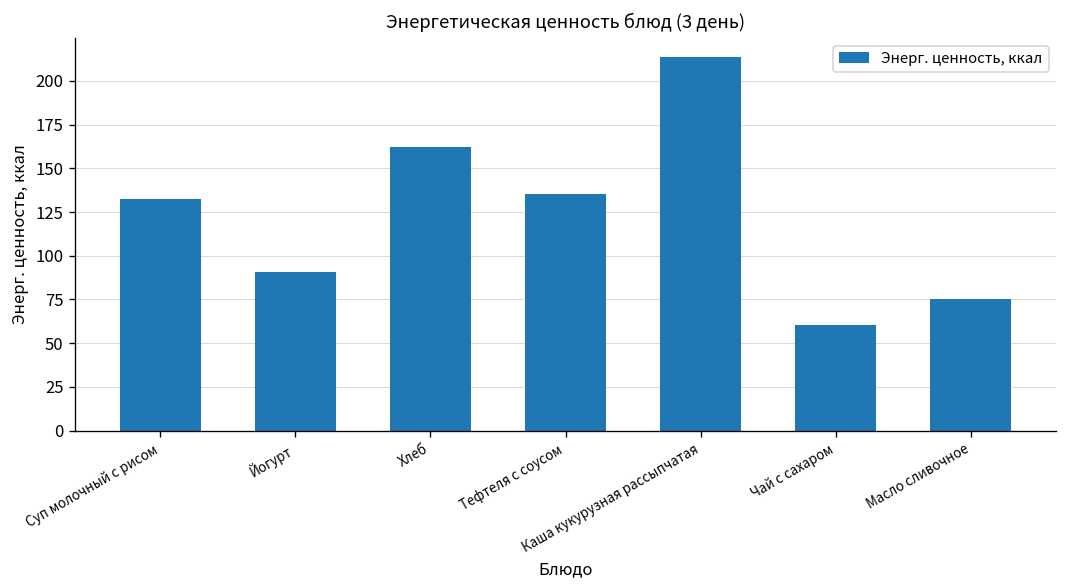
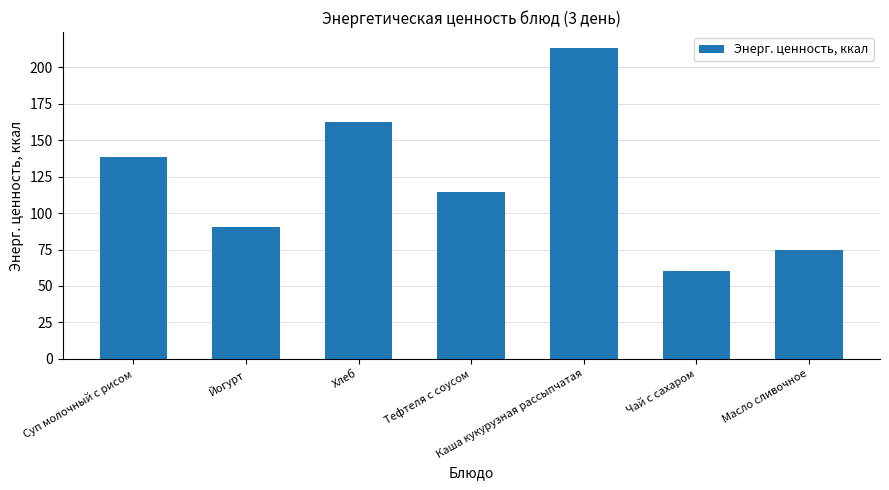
Суп молочный с рисом: 132 -> 139
Тефтеля с соусом: 136 -> 114
